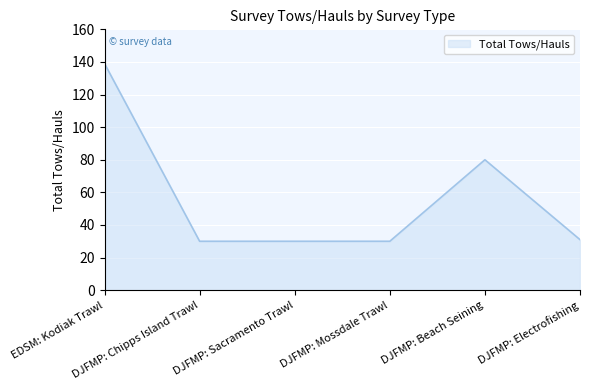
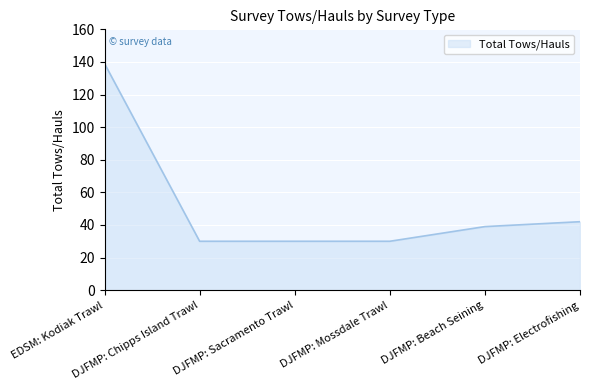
DJFMP: Beach Seining: 80 -> 39
DJFMP: Electrofishing: 31 -> 42
